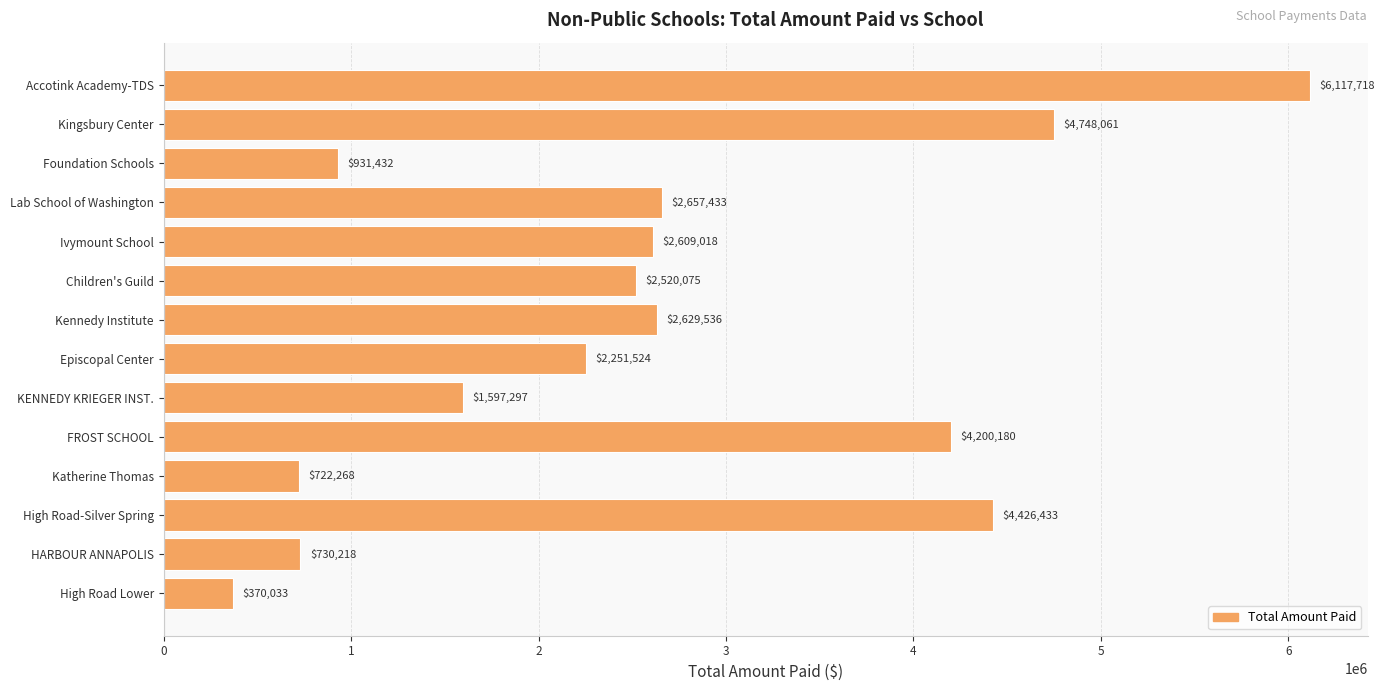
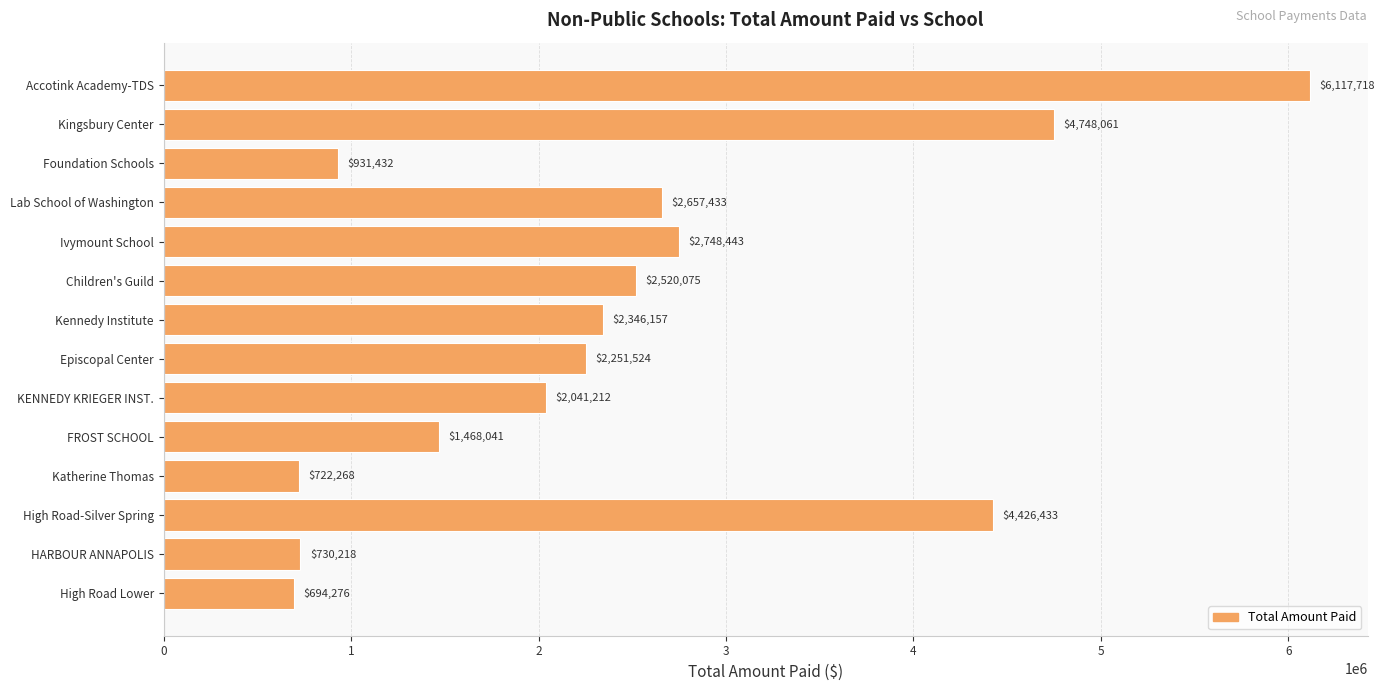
Ivymount School: $2,609,018 -> $2,748,443
Kennedy Institute: $2,629,536 -> $2,346,157
KENNEDY KRIEGER INST.: $1,597,297 -> $2,041,212
FROST SCHOOL: $4,200,180 -> $1,468,041
High Road Lower: $370,033 -> $694,276
